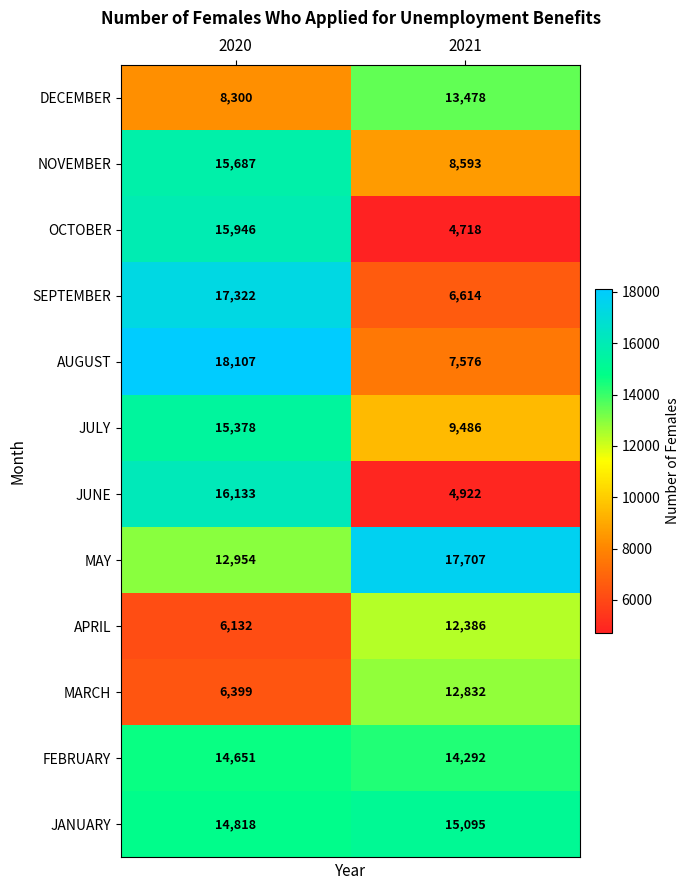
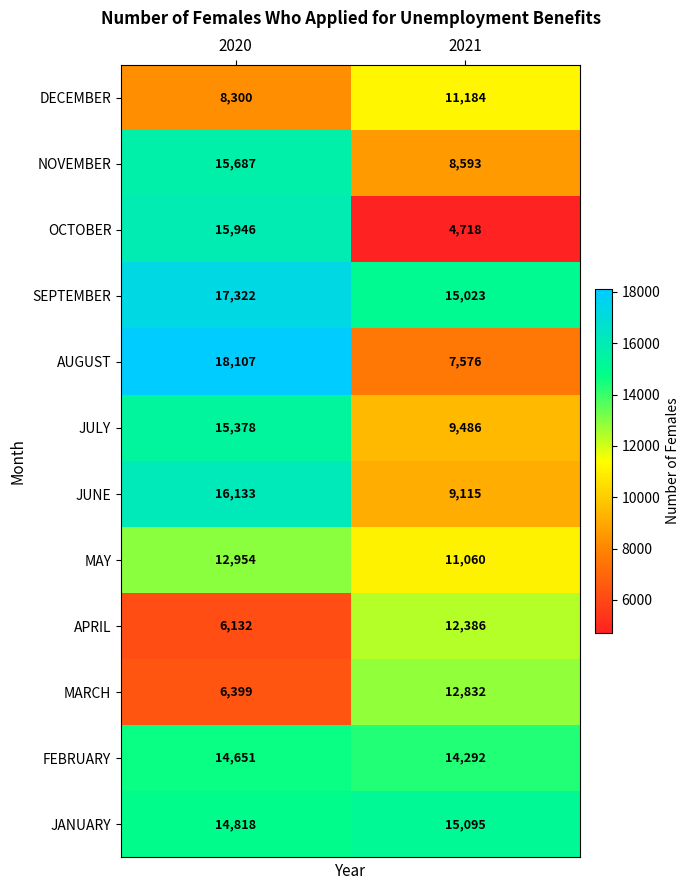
DECEMBER, 2021: 13,478 -> 11,184
SEPTEMBER, 2021: 6,614 -> 15,023
JUNE, 2021: 4,922 -> 9,115
MAY, 2021: 17,707 -> 11,060
